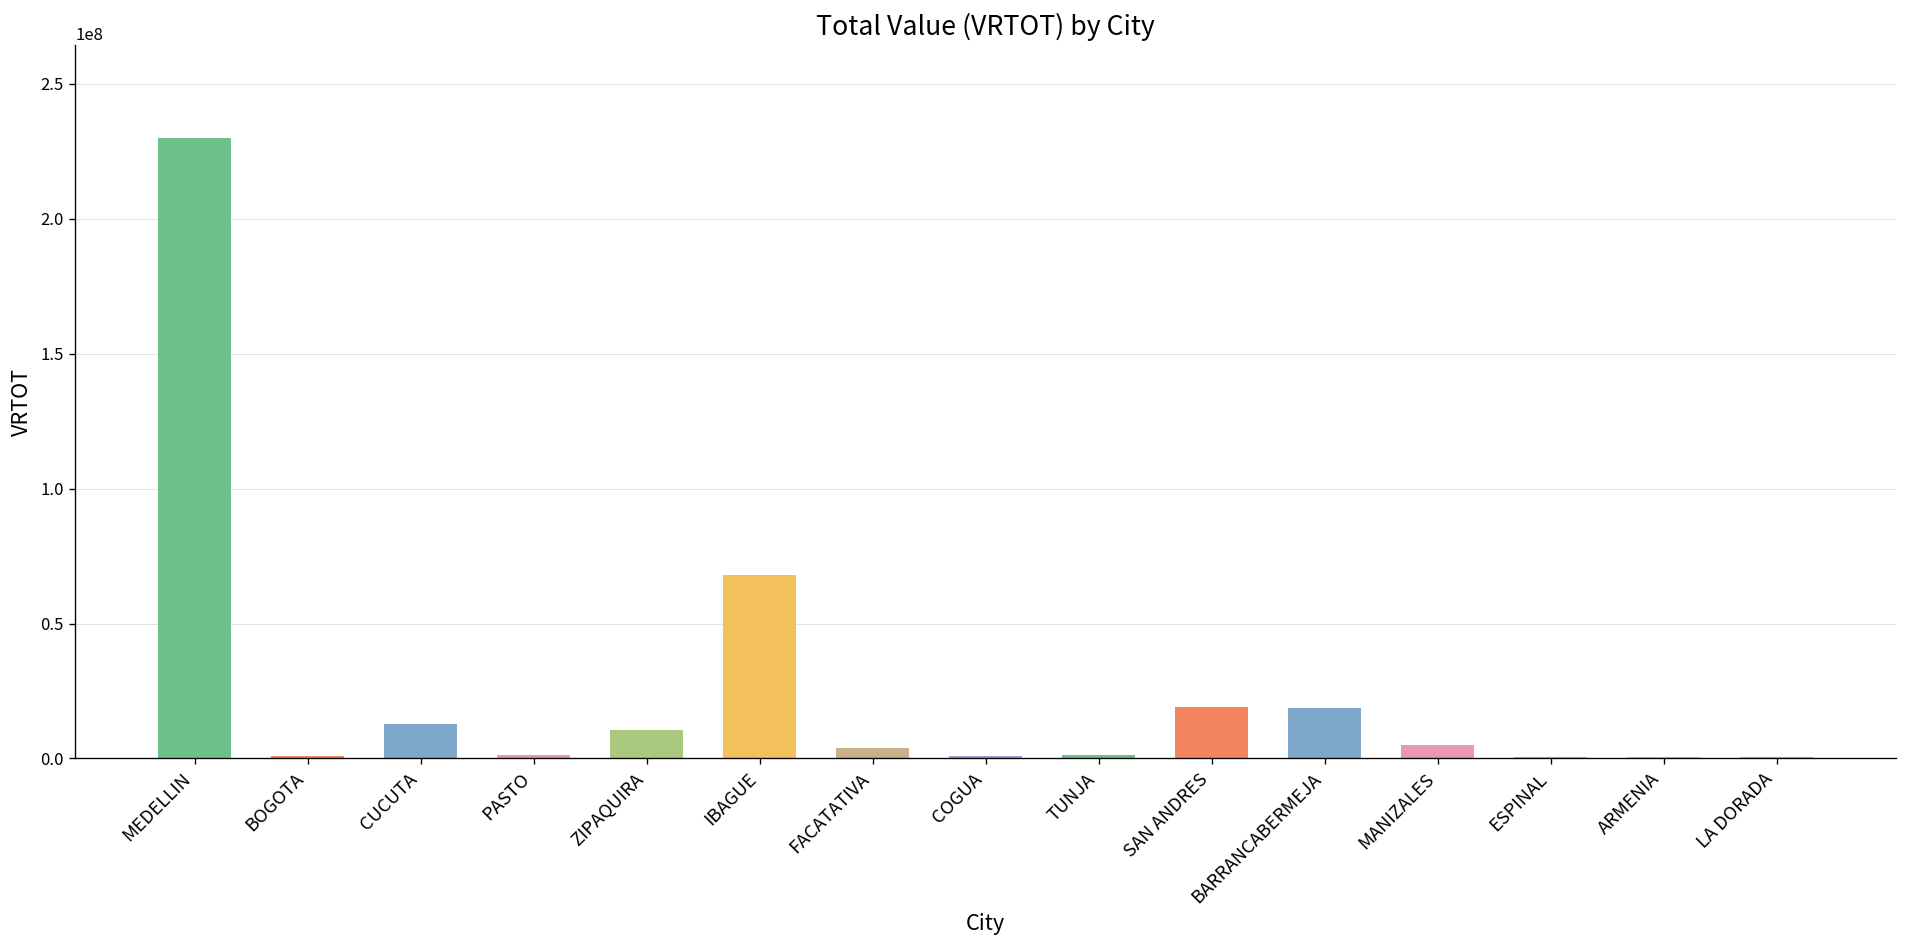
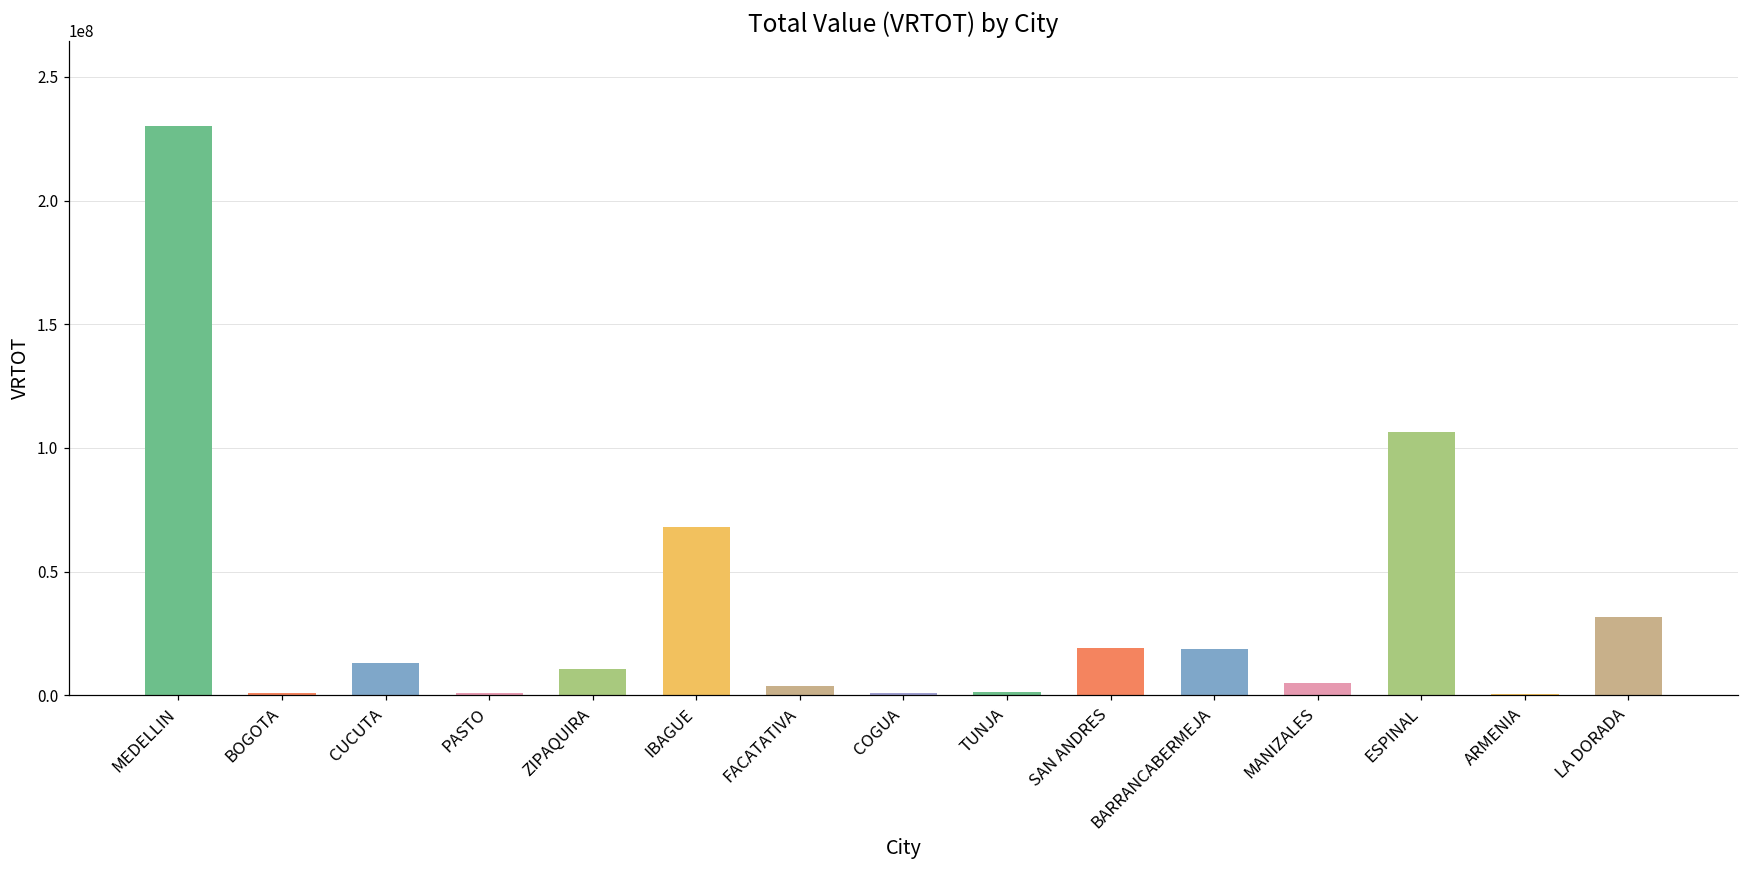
ESPINAL: 1000000 -> 107000000
LA DORADA: 1000000 -> 32000000
